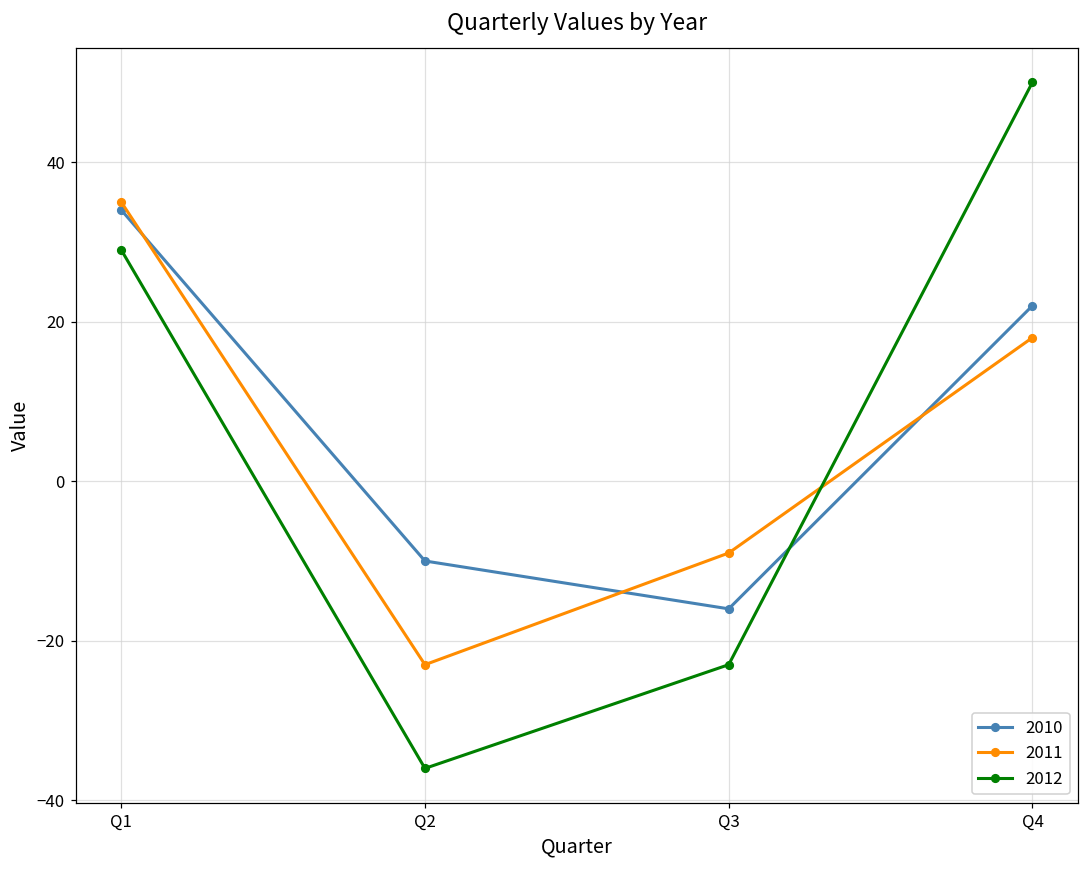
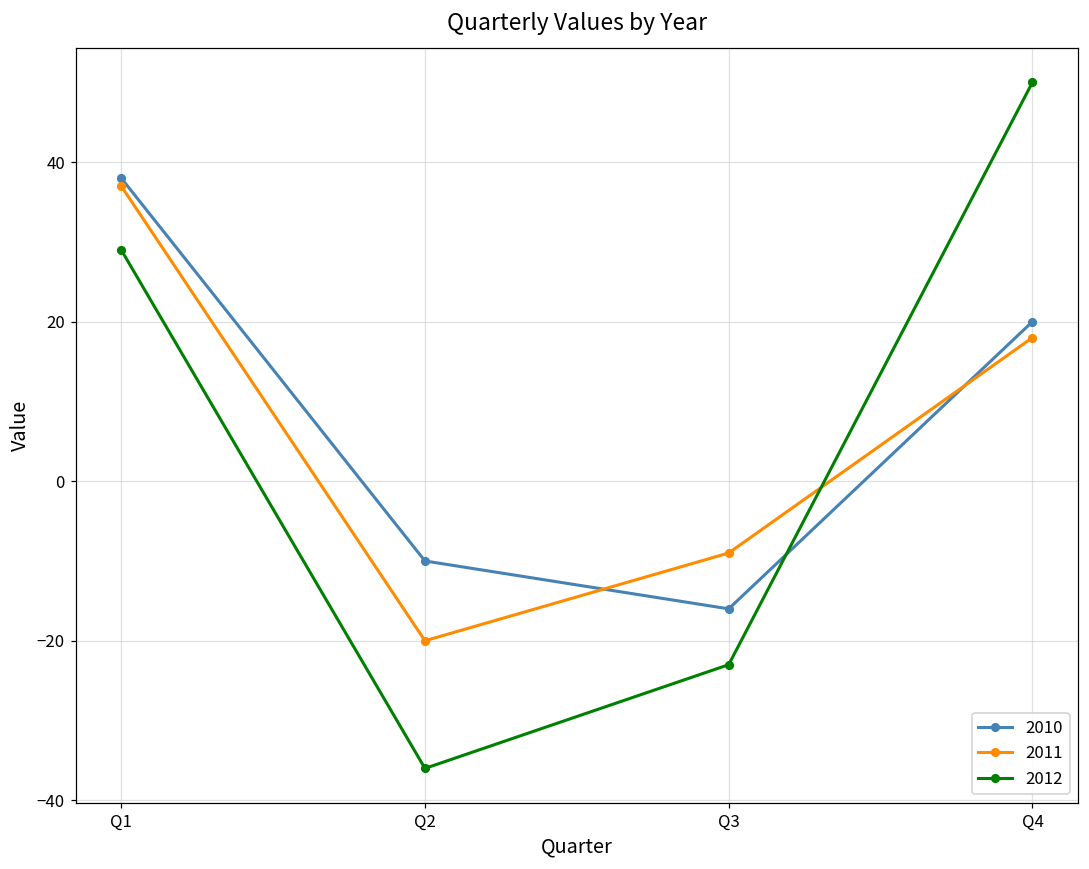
2010, Q1: 34 -> 38
2011, Q1: 35 -> 37
2011, Q2: -23 -> -20
2010, Q4: 22 -> 20
